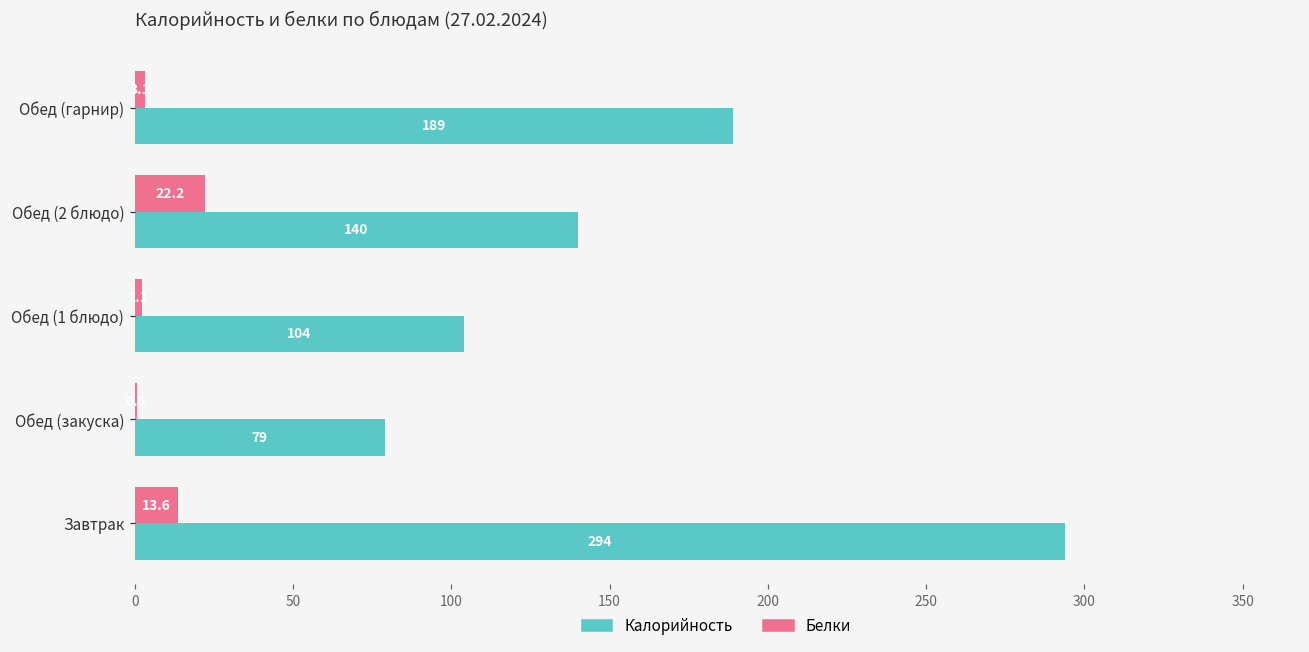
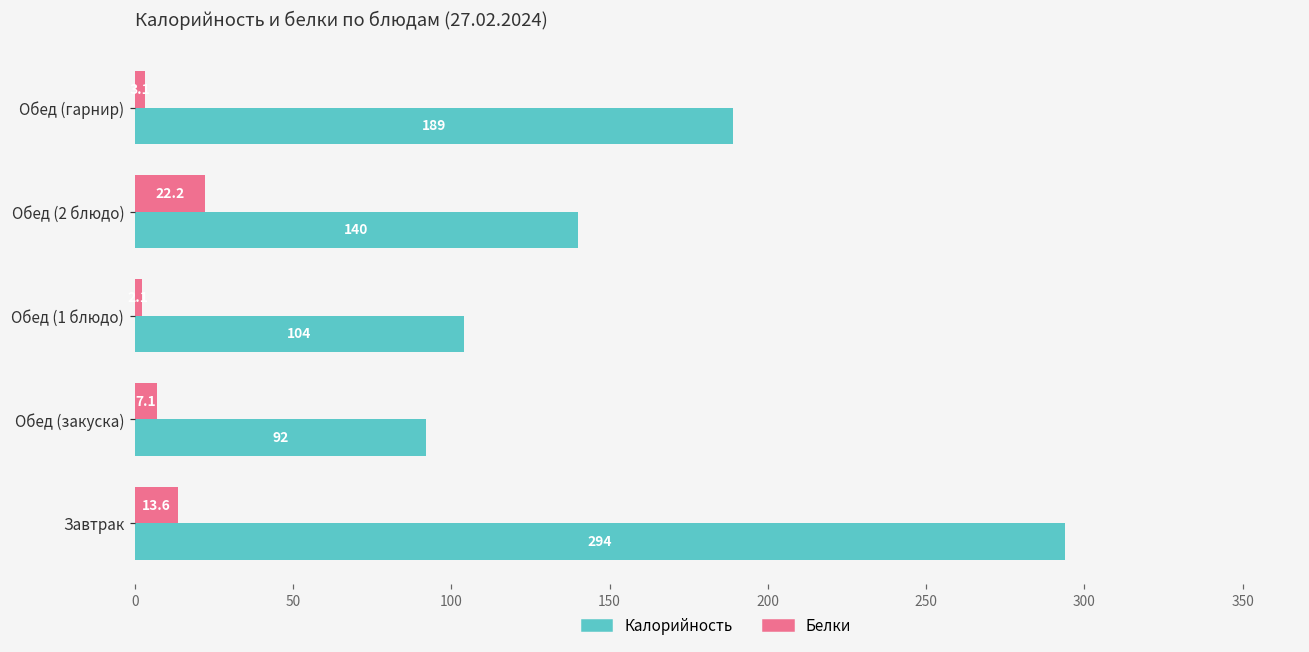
Белки, Обед (закуска): 1 -> 7
Калорийность, Обед (закуска): 79 -> 92
